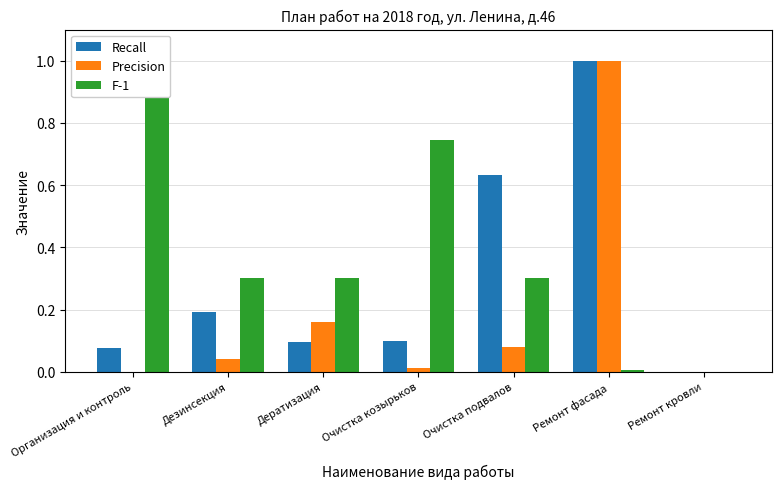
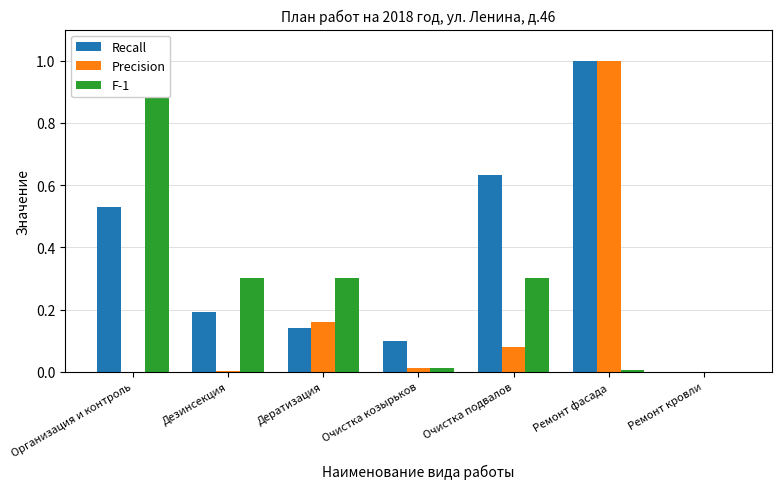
Recall, Организация и контроль: 0.08 -> 0.53
Precision, Дезинсекция: 0.04 -> 0.00
Recall, Дератизация: 0.09 -> 0.14
F-1, Очистка козырьков: 0.75 -> 0.01
